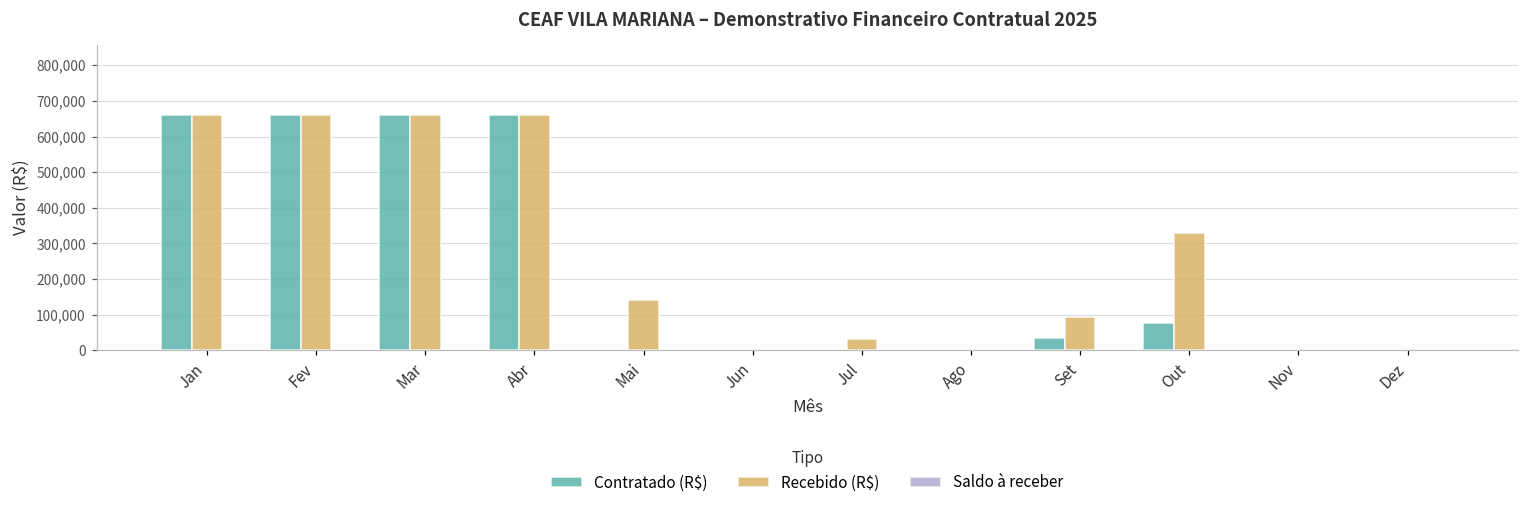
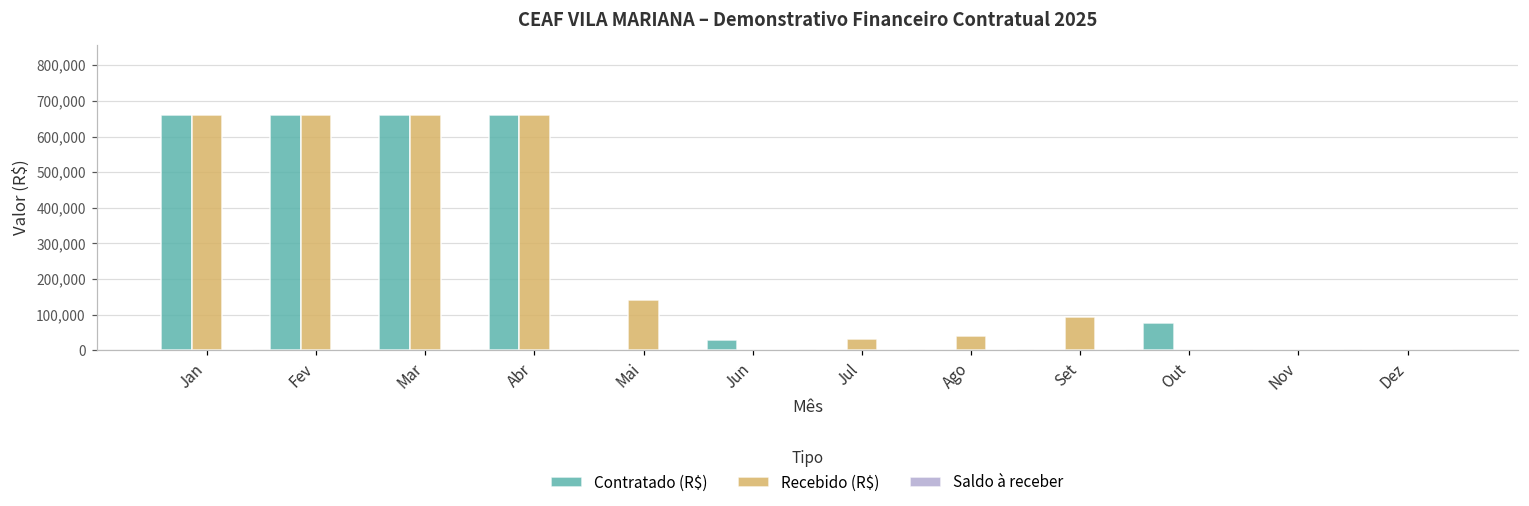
Contratado (R$), Jun: 0 -> 30,000
Recebido (R$), Ago: 0 -> 40,000
Contratado (R$), Set: 40,000 -> 0
Recebido (R$), Out: 330,000 -> 0
